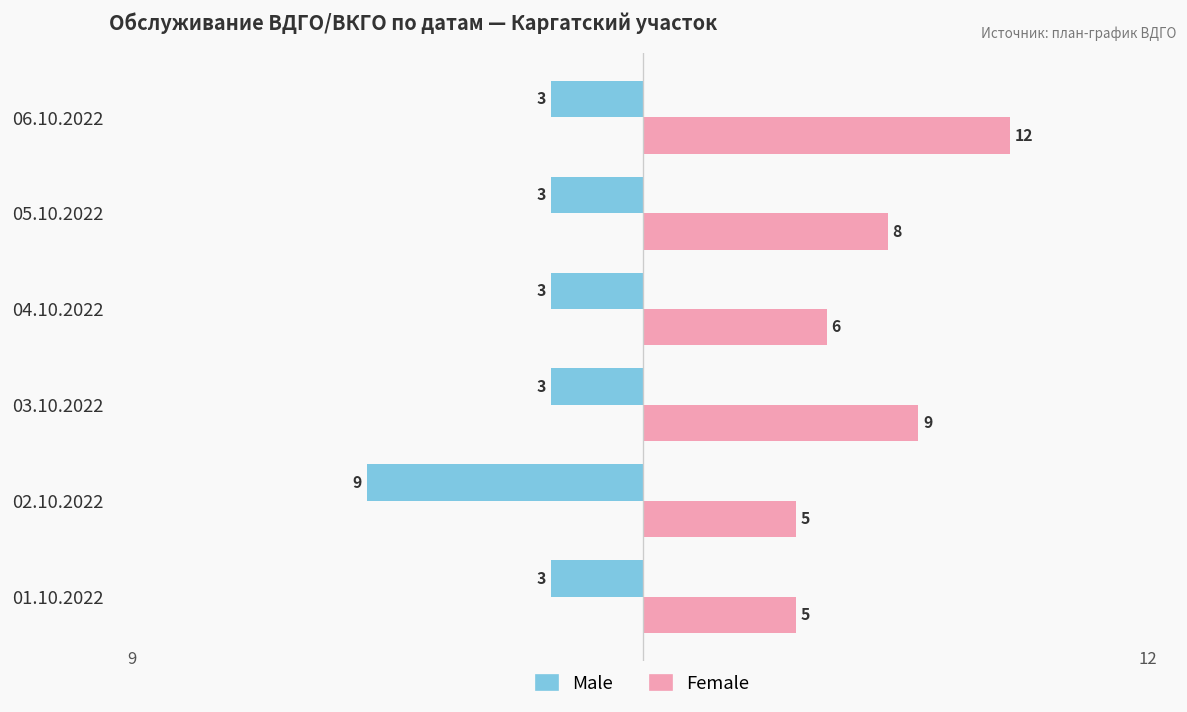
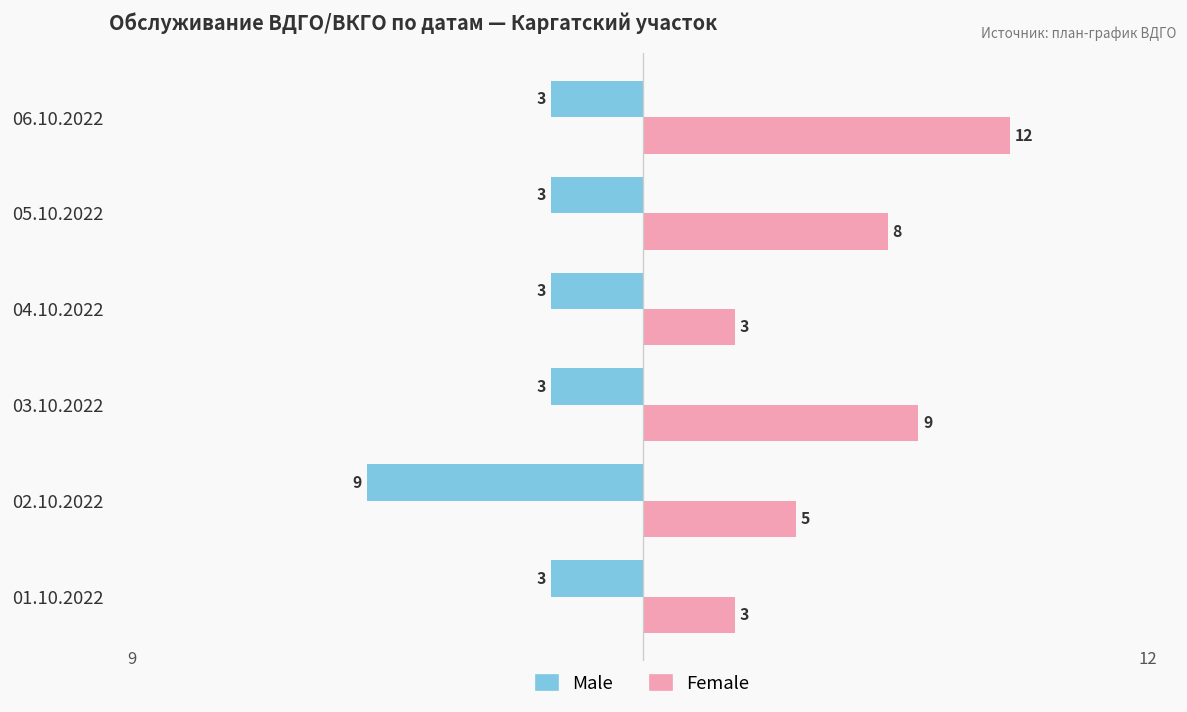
Female, 04.10.2022: 6 -> 3
Female, 01.10.2022: 5 -> 3
